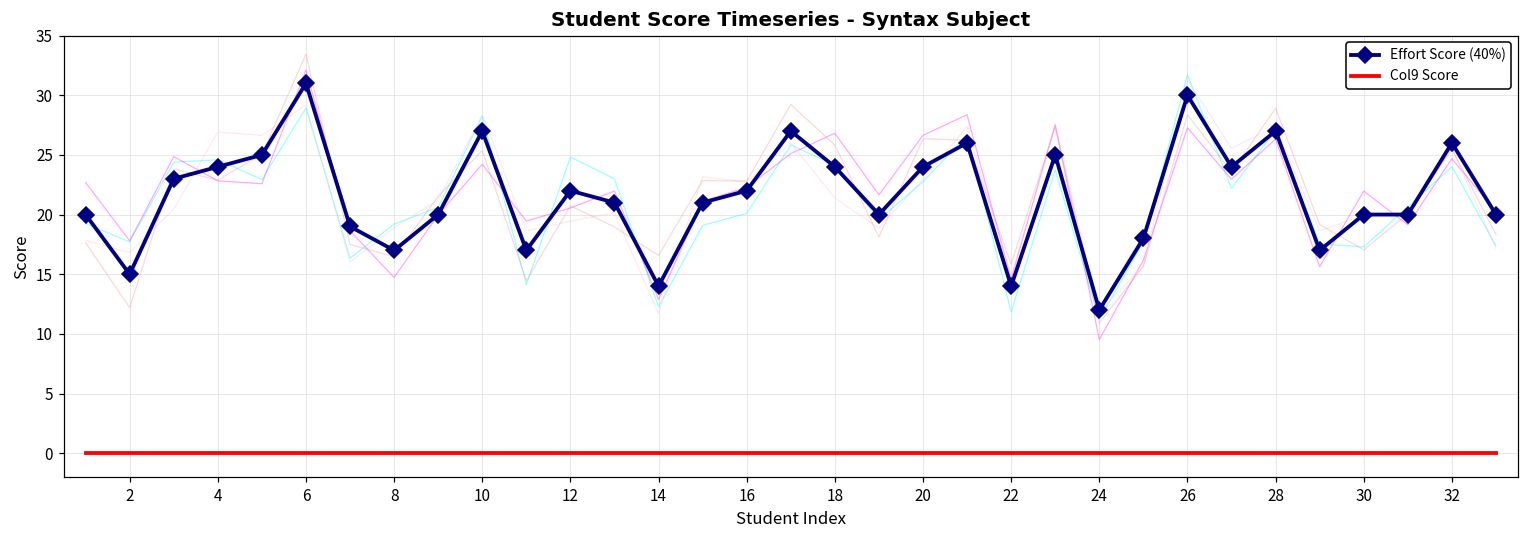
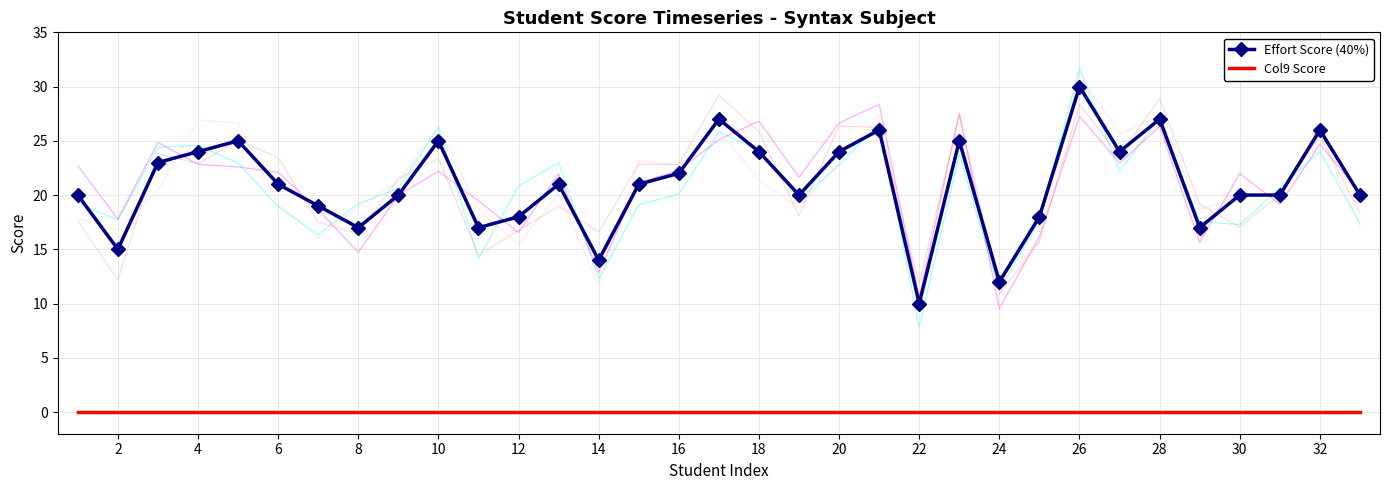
Effort Score (40%), 6: 31 -> 21
Effort Score (40%), 10: 27 -> 25
Effort Score (40%), 12: 22 -> 18
Effort Score (40%), 22: 14 -> 10
